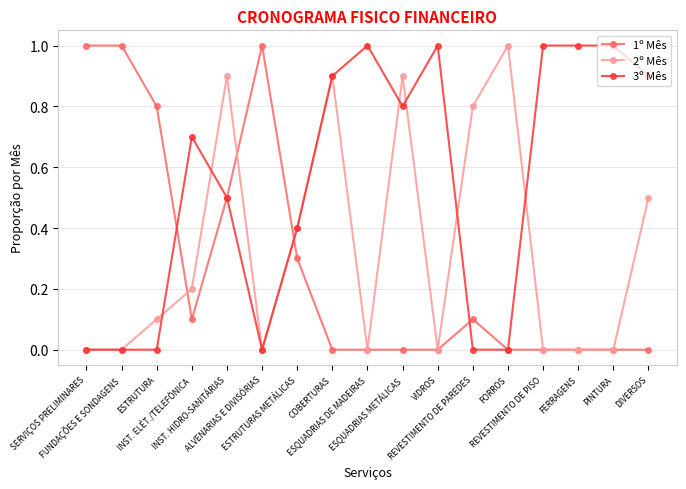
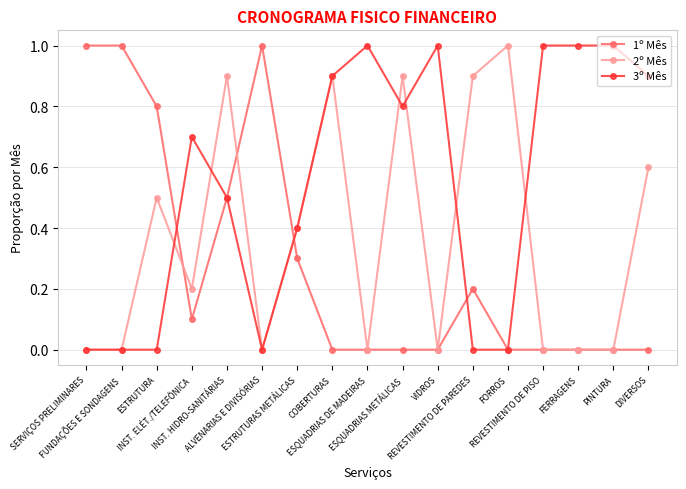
2º Mês, ESTRUTURA: 0.1 -> 0.5
1º Mês, REVESTIMENTO DE PAREDES: 0.1 -> 0.2
2º Mês, REVESTIMENTO DE PAREDES: 0.8 -> 0.9
2º Mês, DIVERSOS: 0.5 -> 0.6
